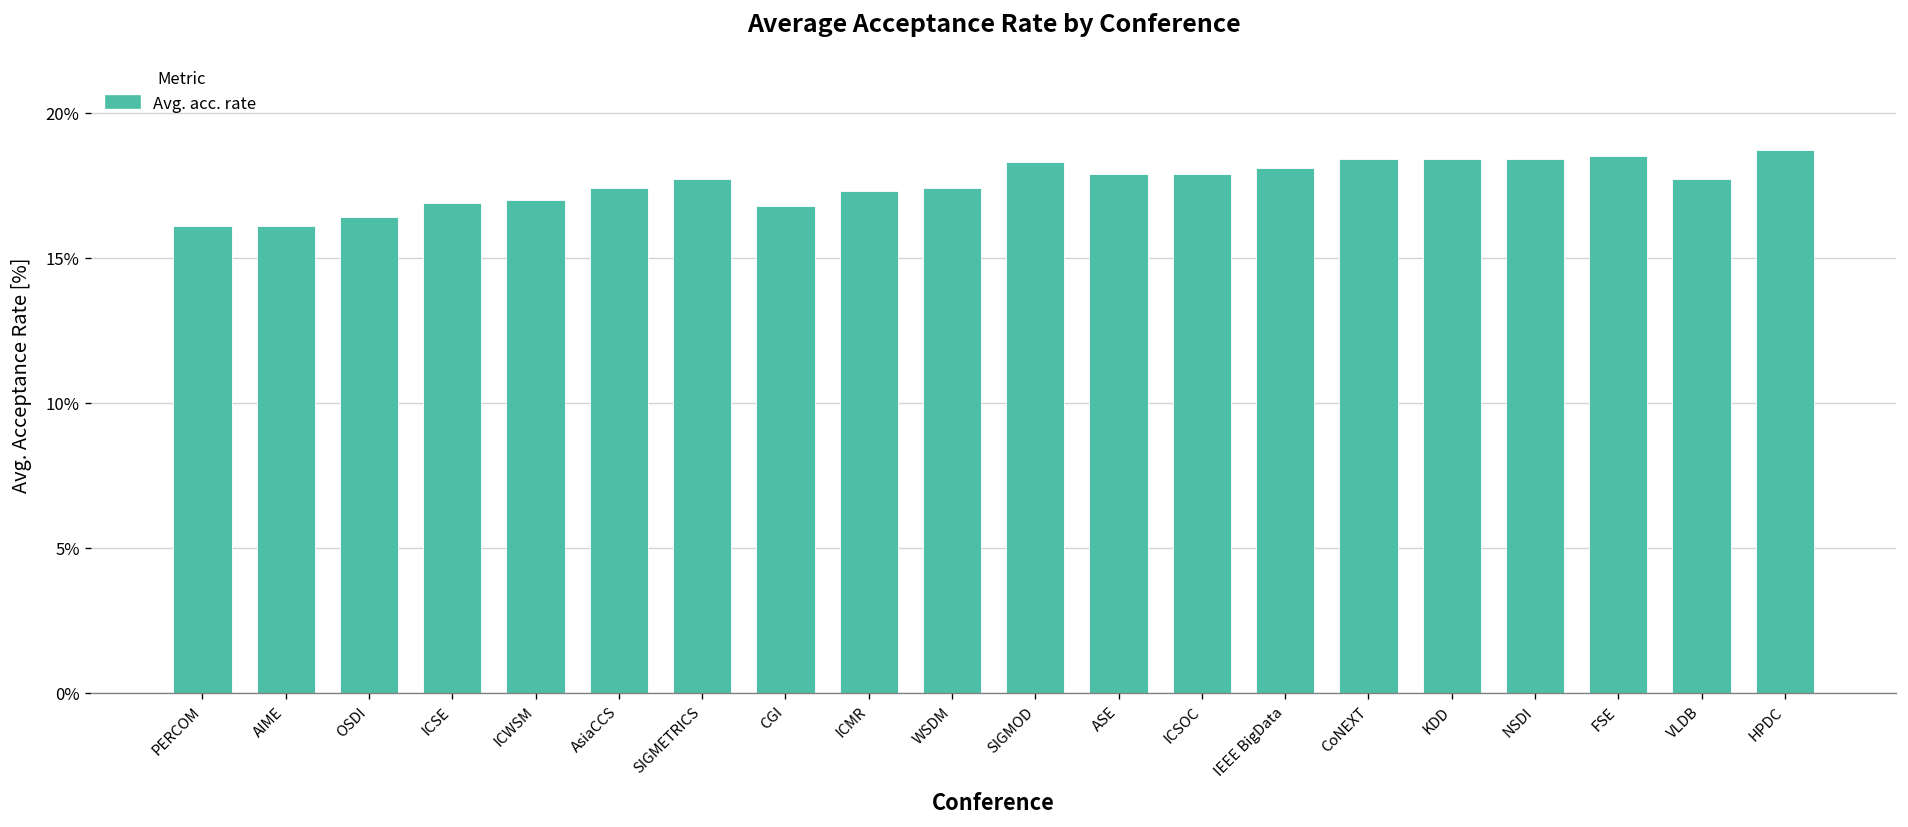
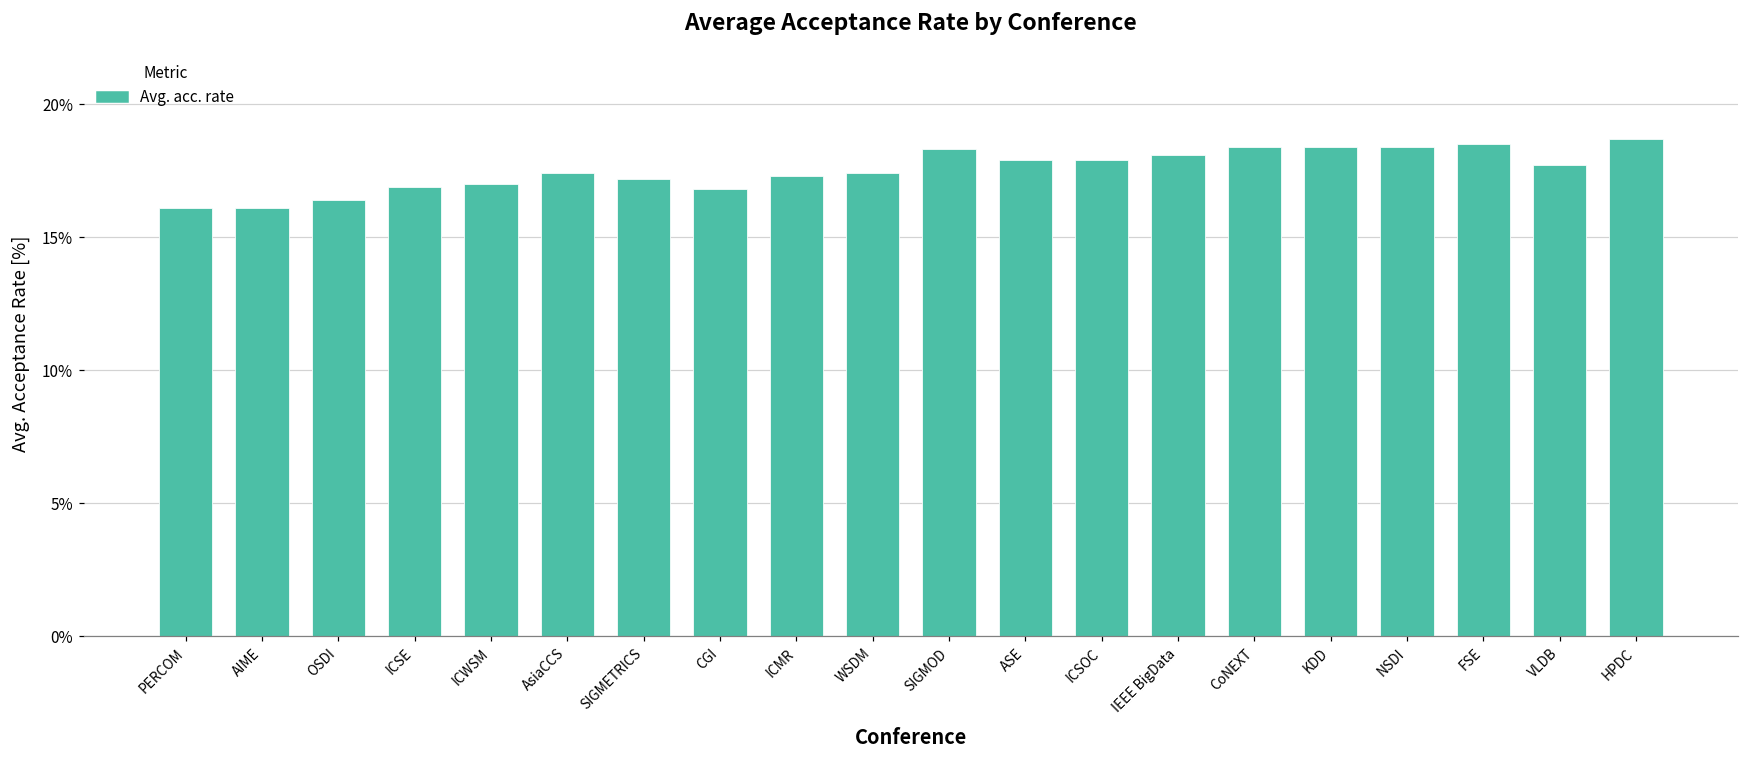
SIGMETRICS: 17.7% -> 17.2%
